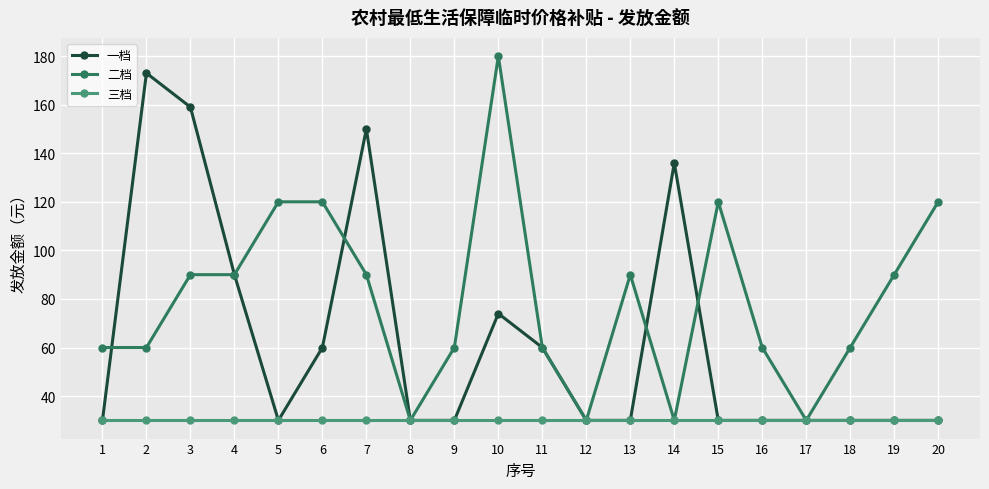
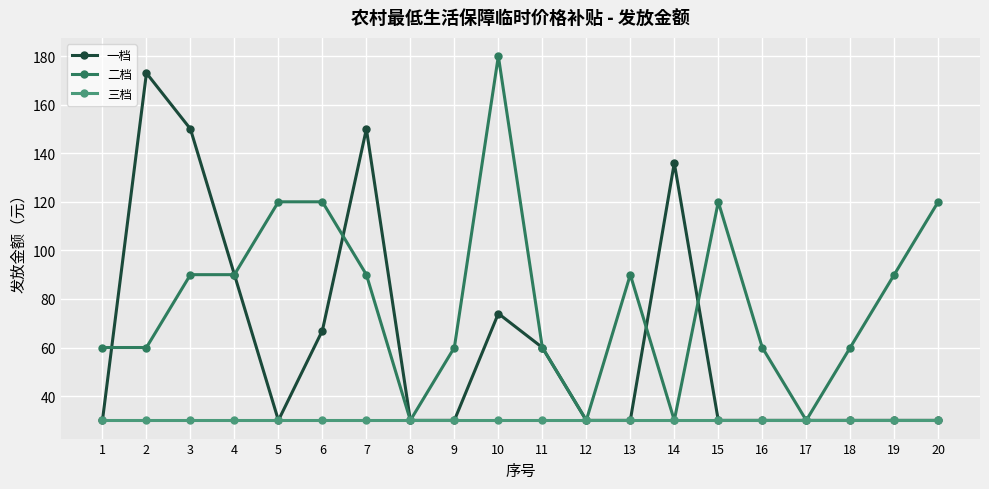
一档, 3: 159 -> 150
一档, 6: 60 -> 67
